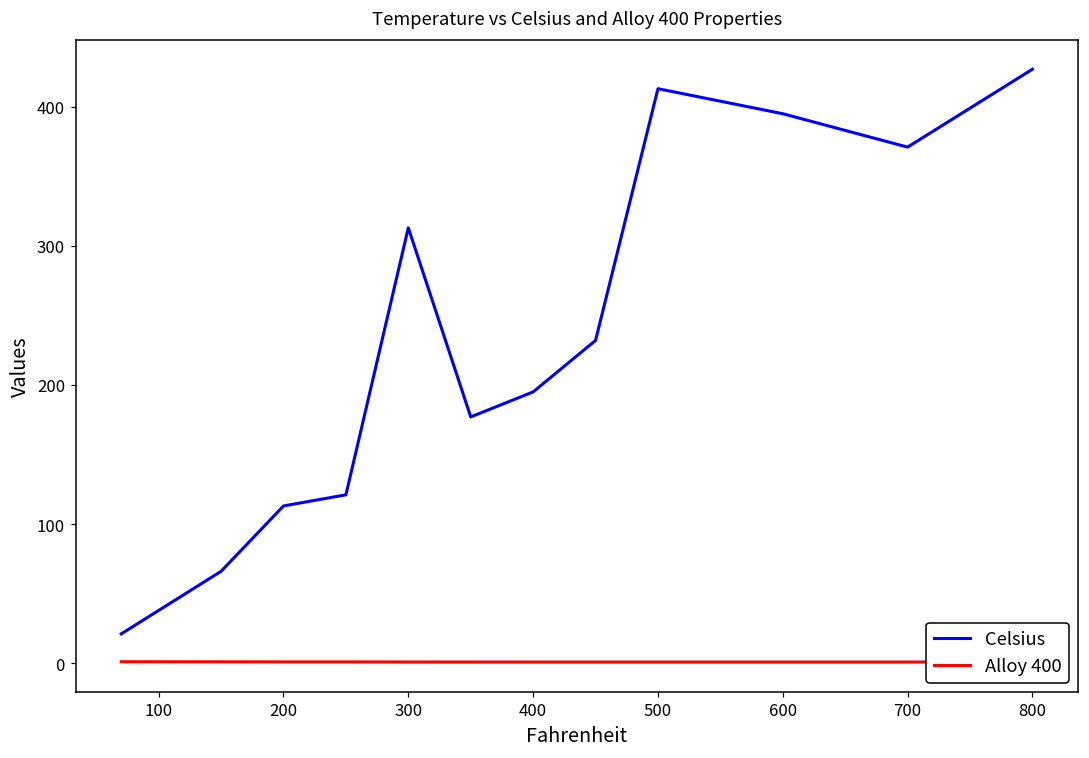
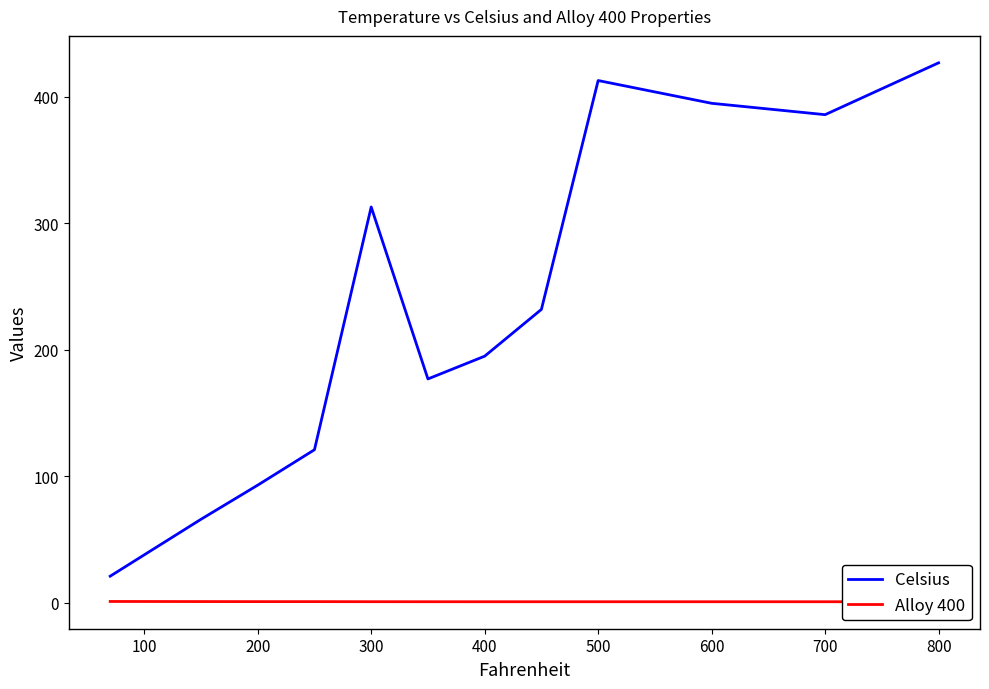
Celsius, 200: 113 -> 93
Celsius, 700: 371 -> 386
